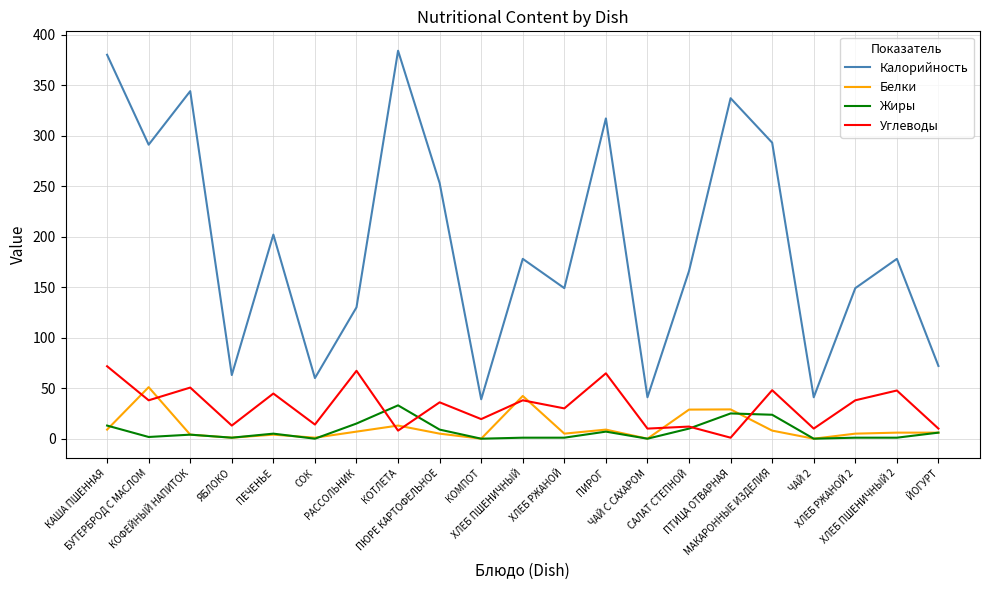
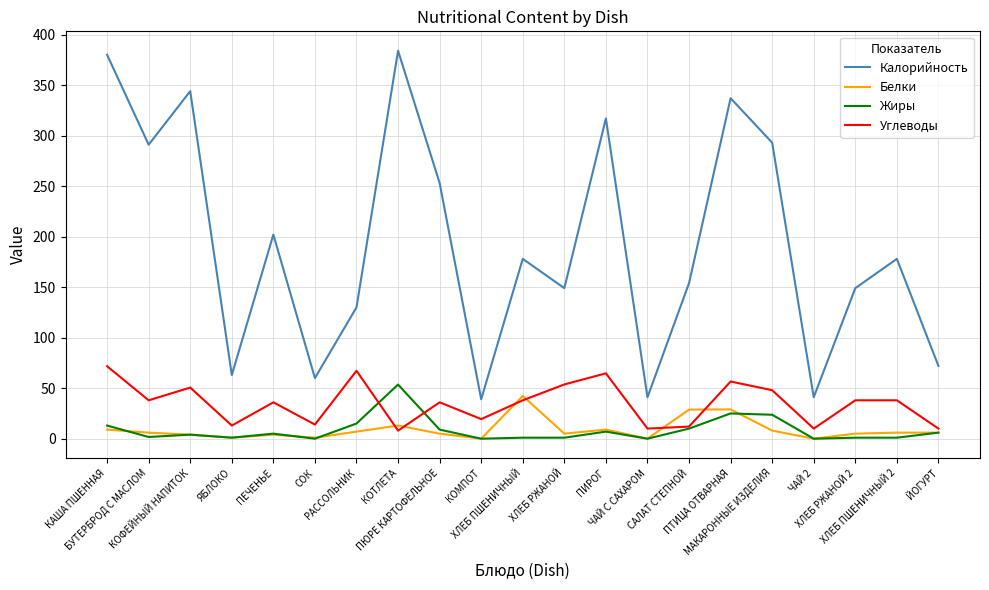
Белки, БУТЕРБРОД С МАСЛОМ: 51 -> 6
Углеводы, ПЕЧЕНЬЕ: 45 -> 36
Жиры, КОТЛЕТА: 33 -> 54
Углеводы, ХЛЕБ РЖАНОЙ: 30 -> 54
Калорийность, САЛАТ СТЕПНОЙ: 166 -> 154
Углеводы, ПТИЦА ОТВАРНАЯ: 1 -> 57
Углеводы, ХЛЕБ ПШЕНИЧНЫЙ 2: 48 -> 38
